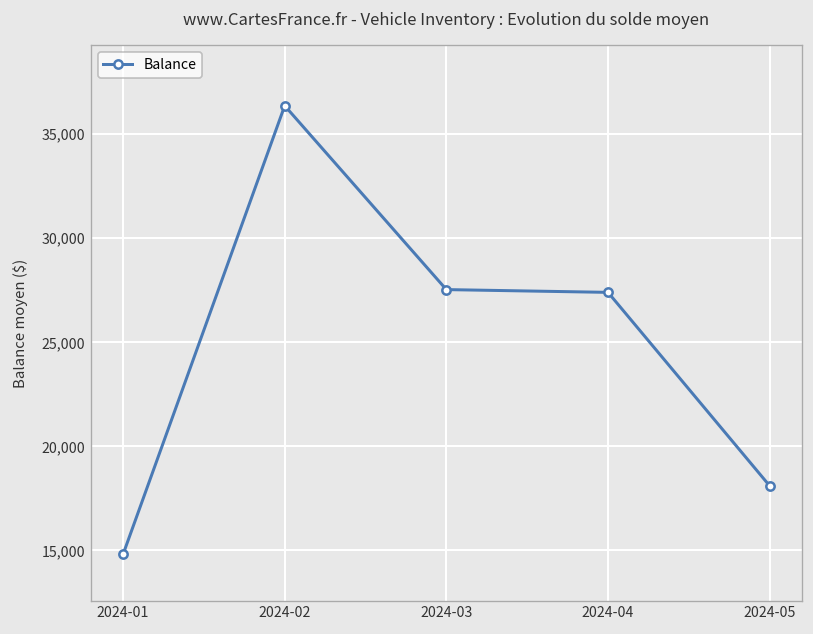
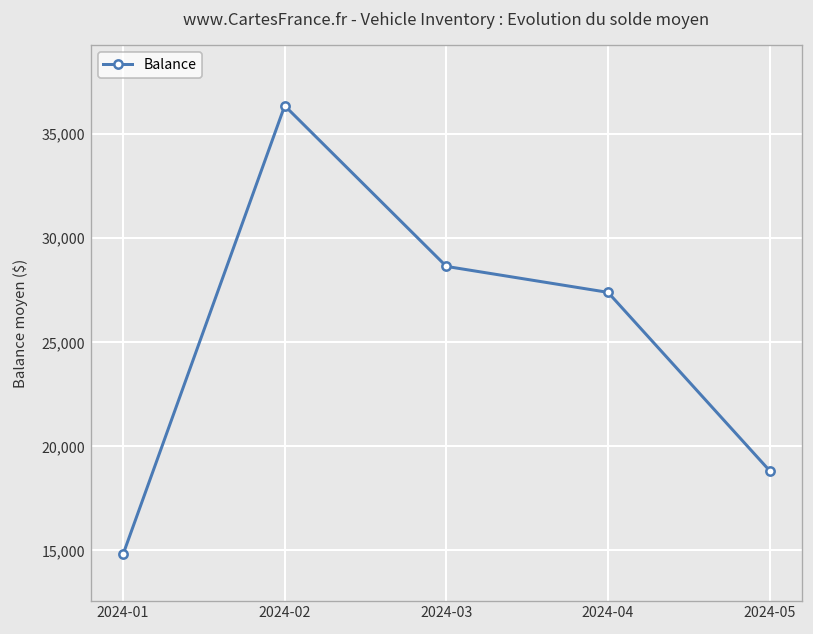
2024-03: 27,500 -> 28,600
2024-05: 18,100 -> 18,800
